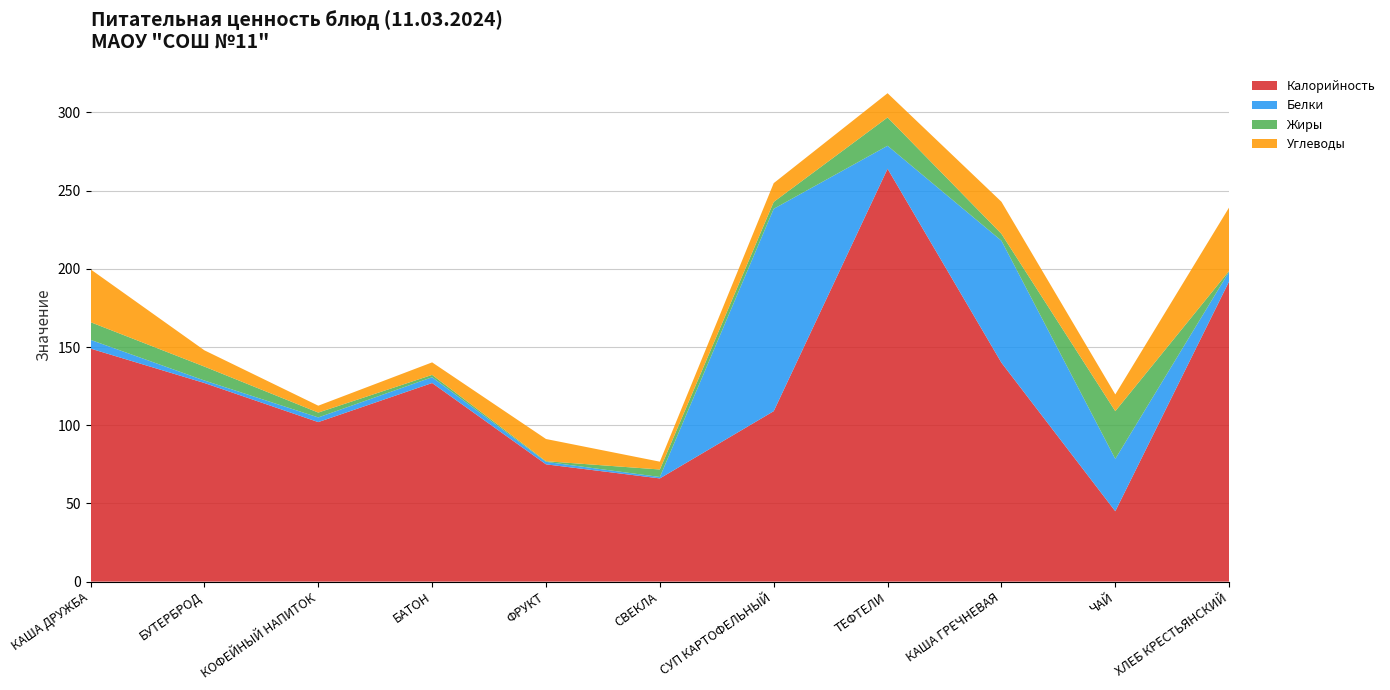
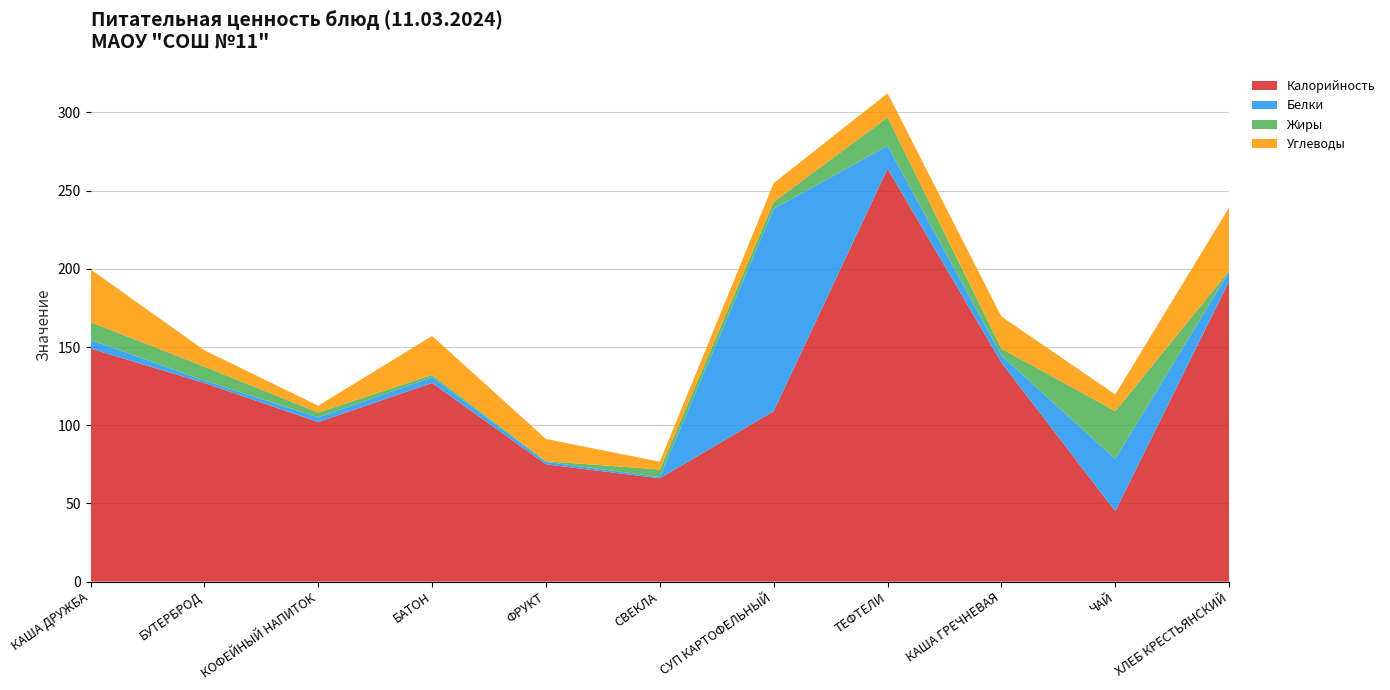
Углеводы, БАТОН: 8 -> 25
Белки, КАША ГРЕЧНЕВАЯ: 78 -> 5
